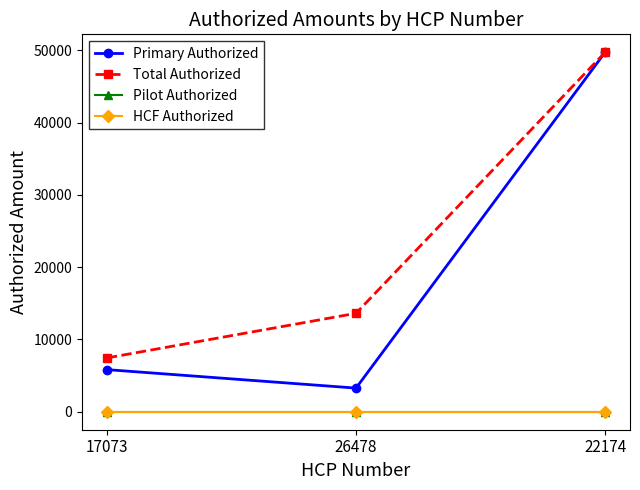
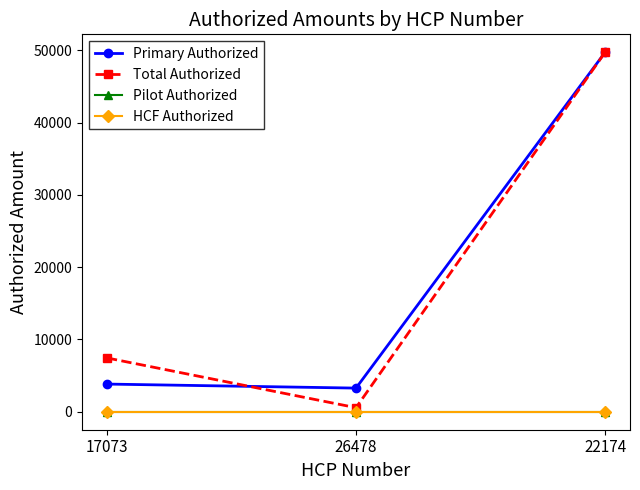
Primary Authorized, 17073: 6000 -> 4000
Total Authorized, 26478: 14000 -> 1000
